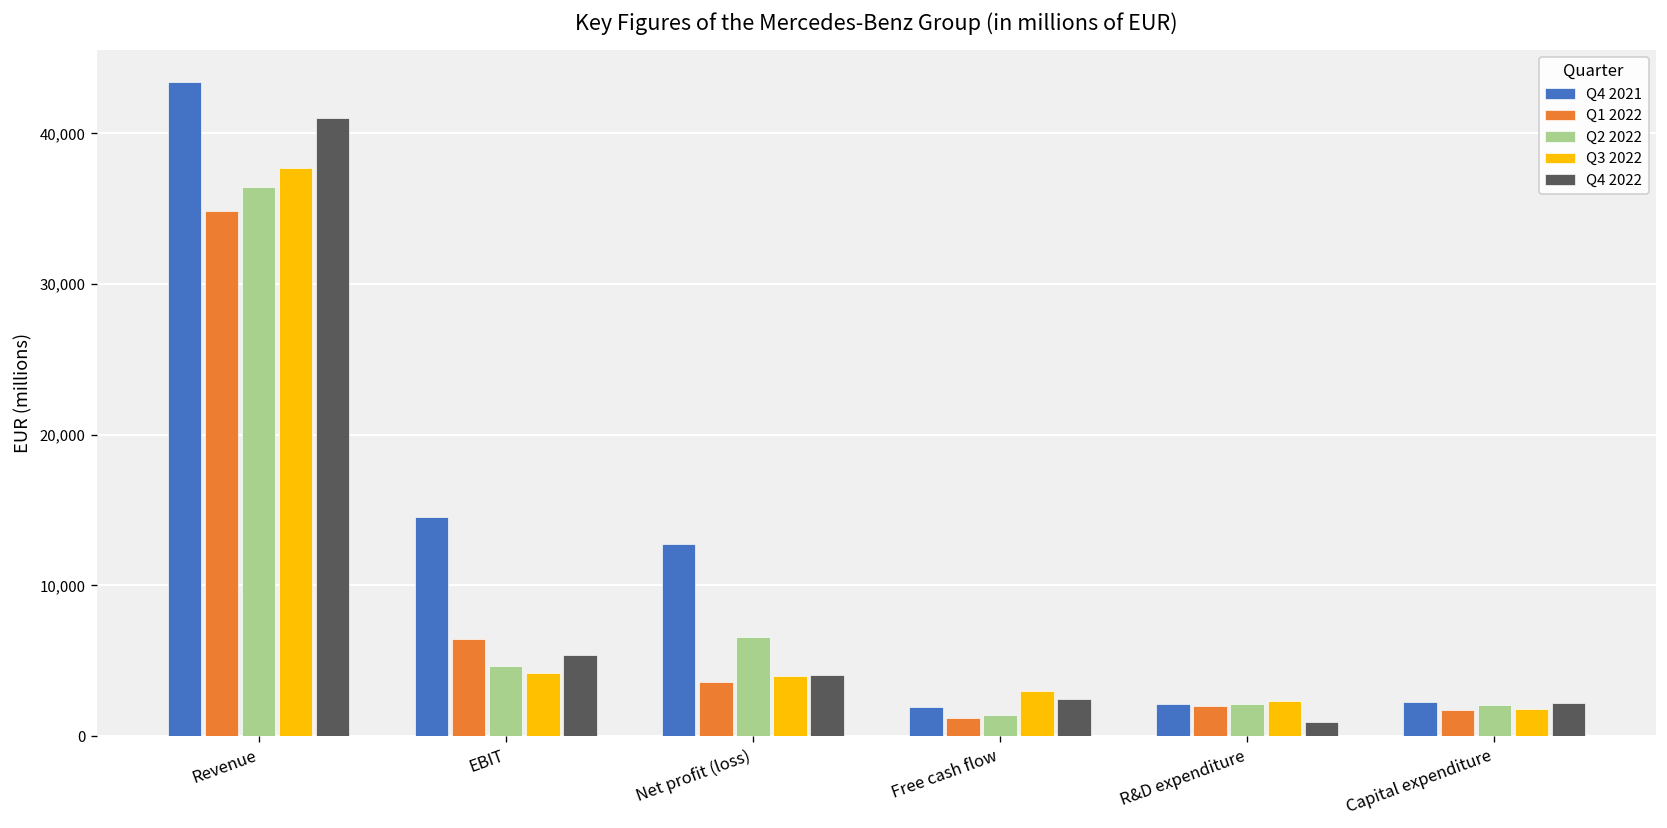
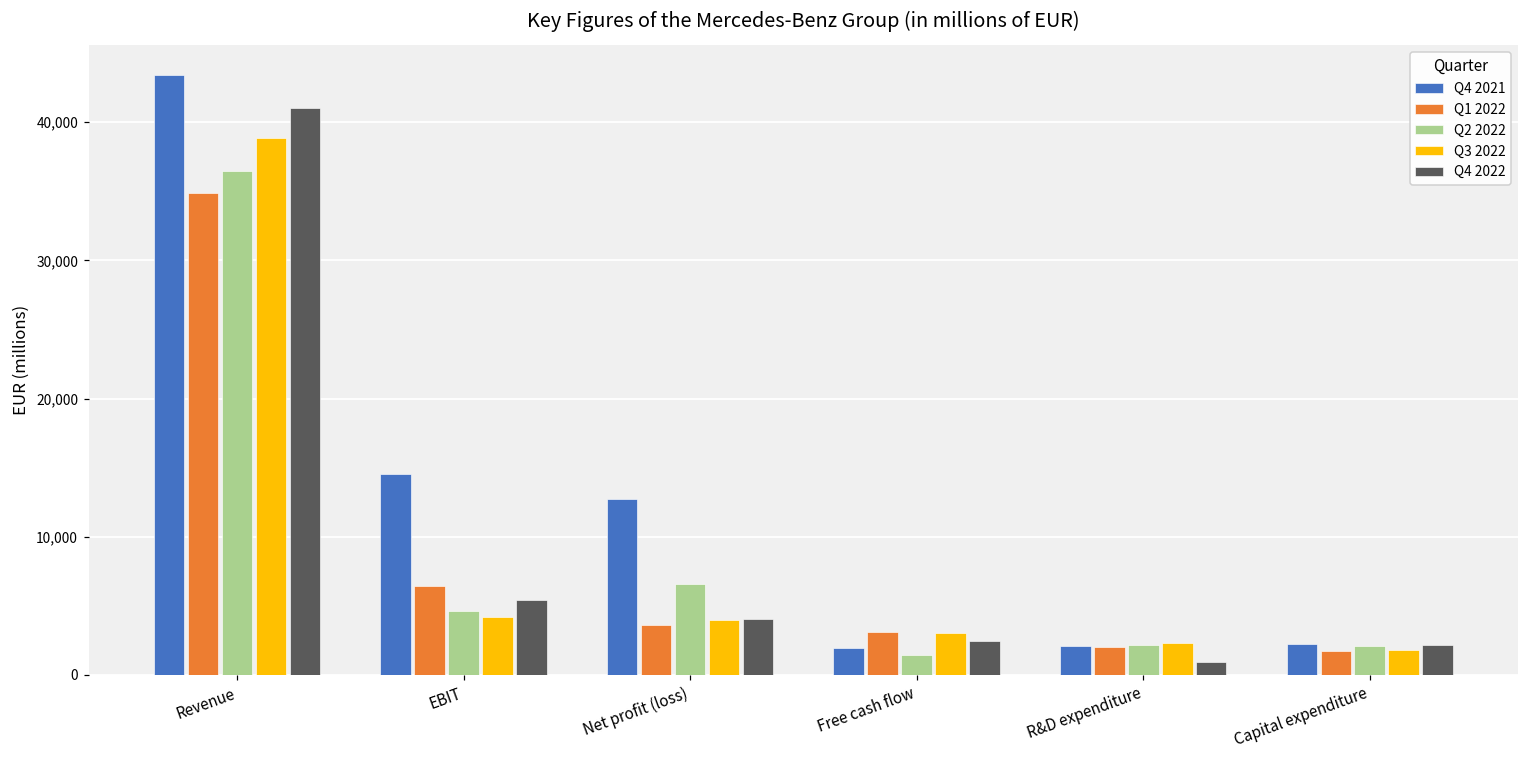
Q3 2022, Revenue: 37,700 -> 38,800
Q1 2022, Free cash flow: 1,200 -> 3,100
